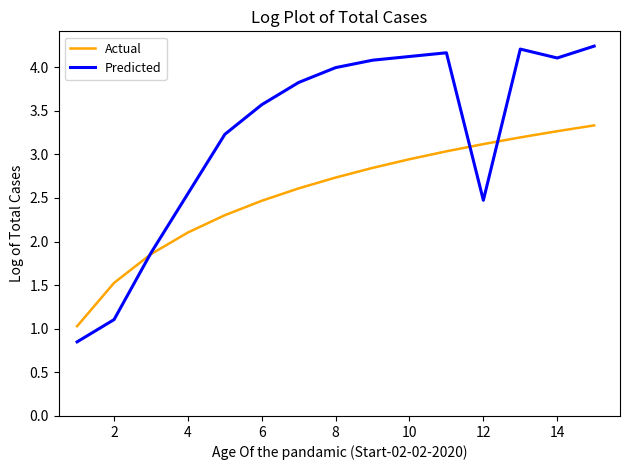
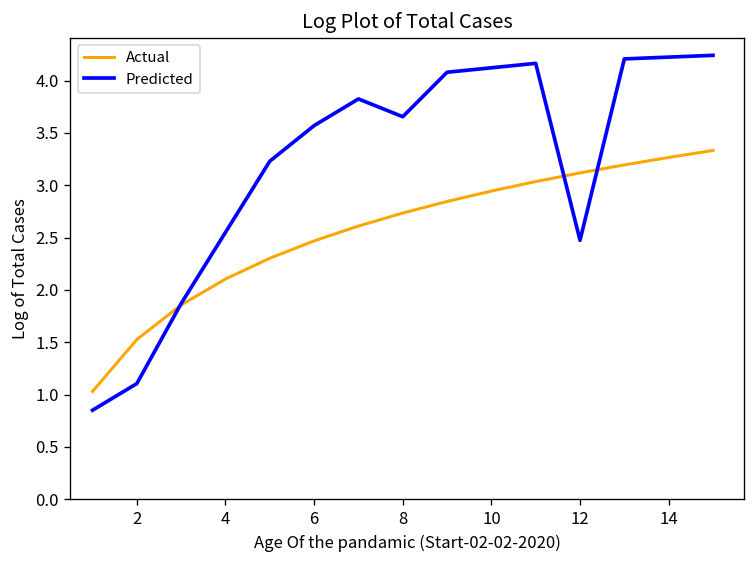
Predicted, 8: 4.0 -> 3.7
Predicted, 14: 4.1 -> 4.2
